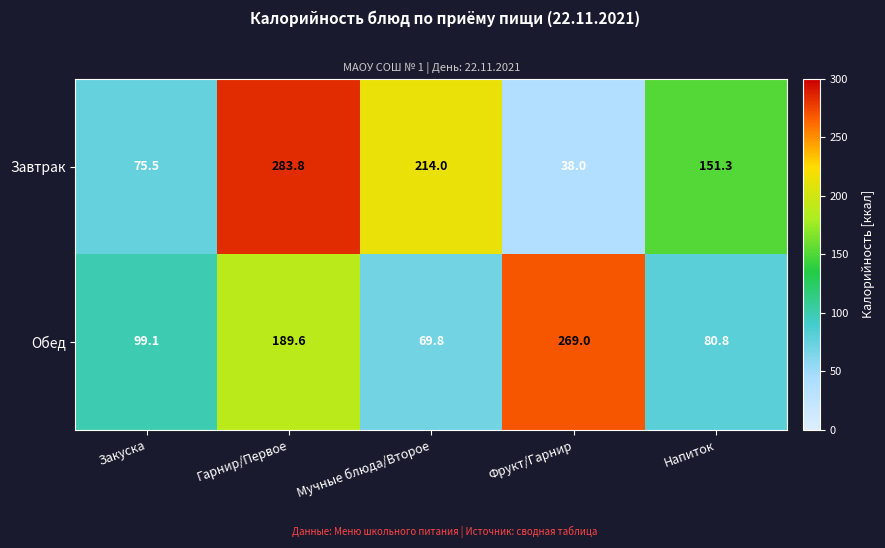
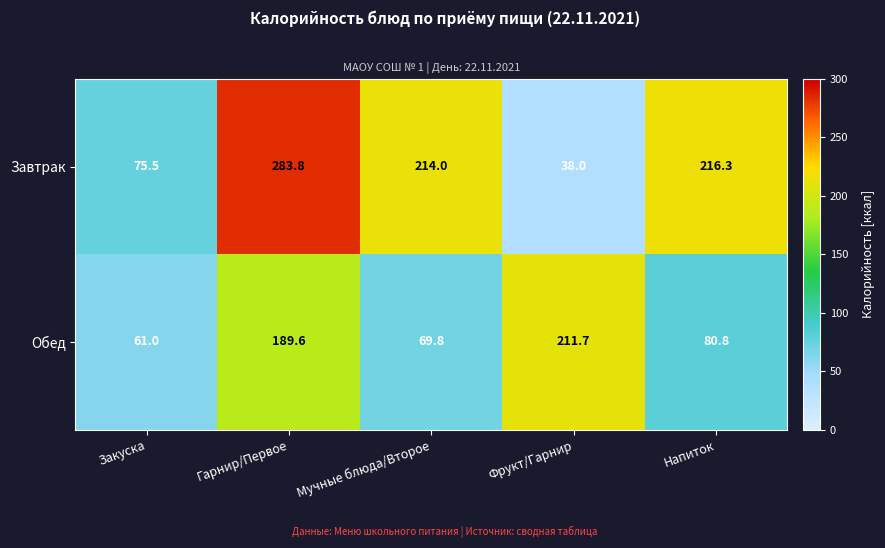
Завтрак, Напиток: 151.3 -> 216.3
Обед, Закуска: 99.1 -> 61.0
Обед, Фрукт/Гарнир: 269.0 -> 211.7
